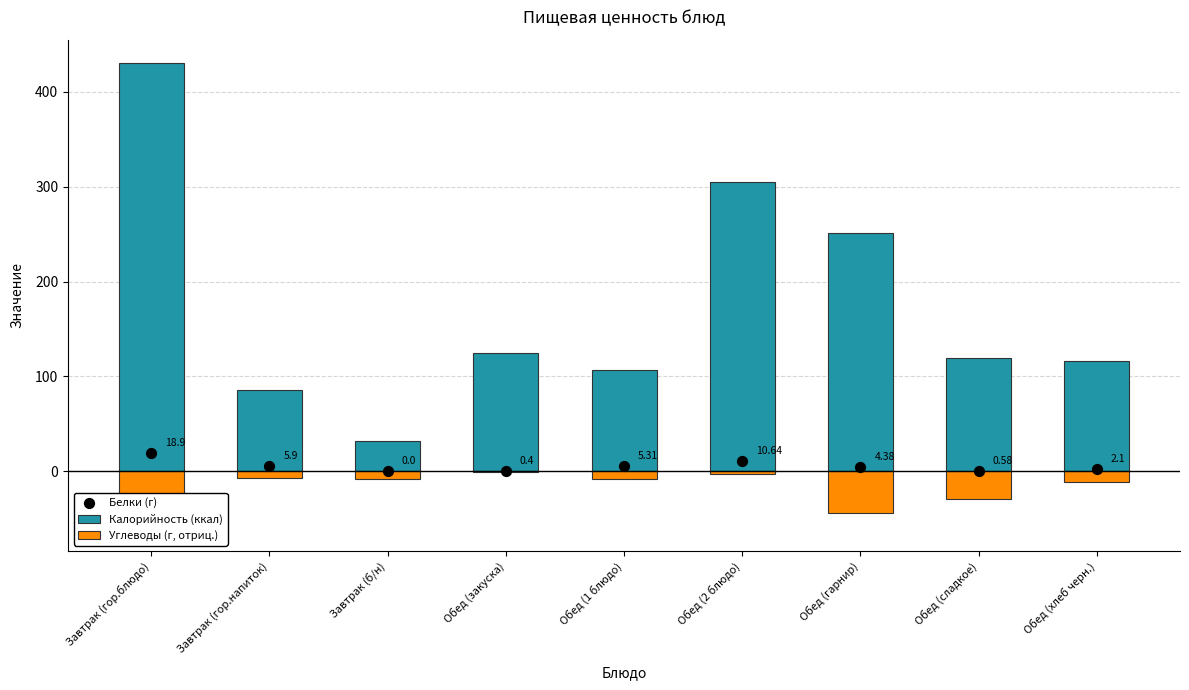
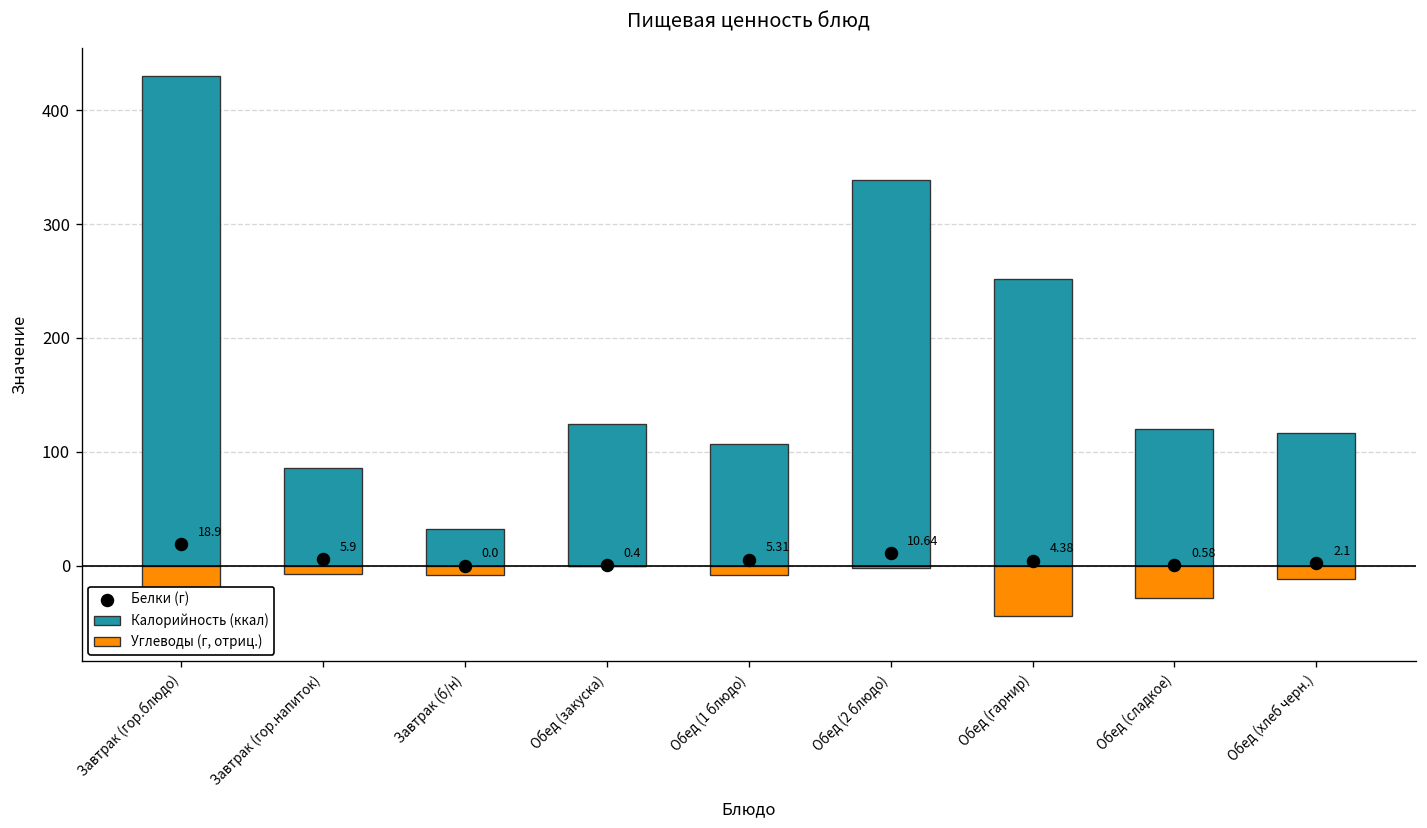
Калорийность (ккал), Обед (2 блюдо): 310 -> 340
